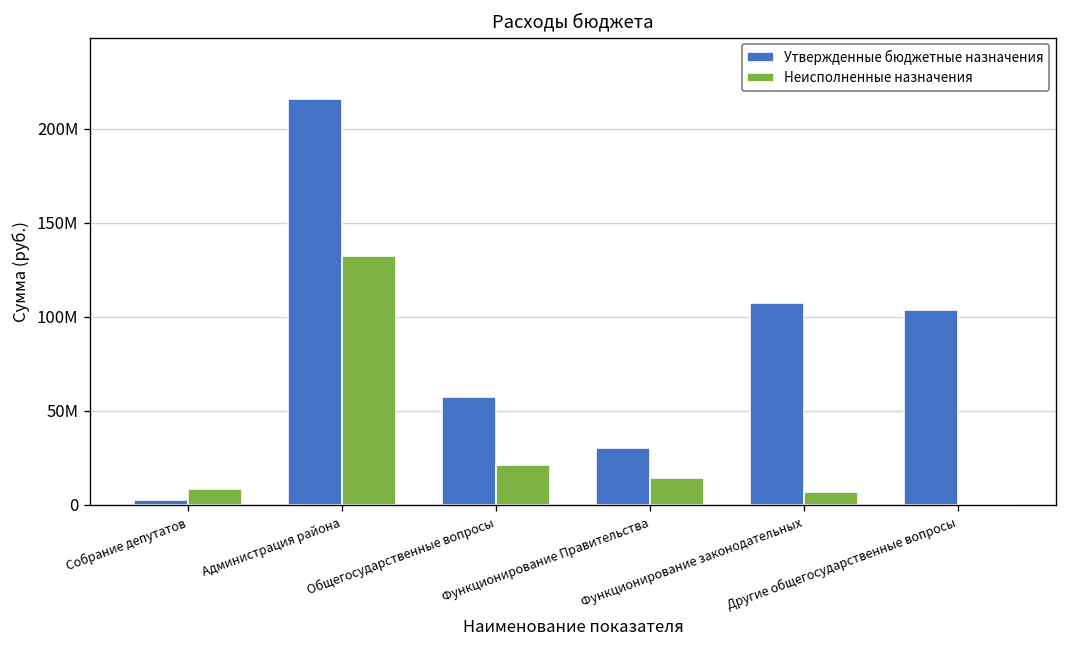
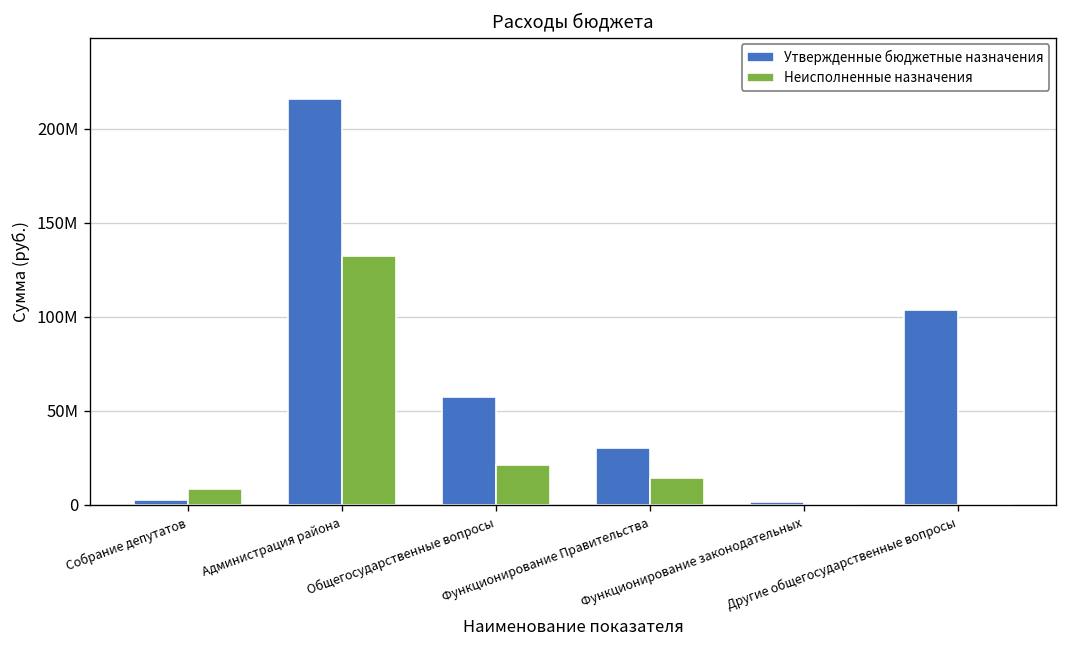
Утвержденные бюджетные назначения, Функционирование законодательных: 107000000 -> 2000000
Неисполненные назначения, Функционирование законодательных: 7000000 -> 1000000
